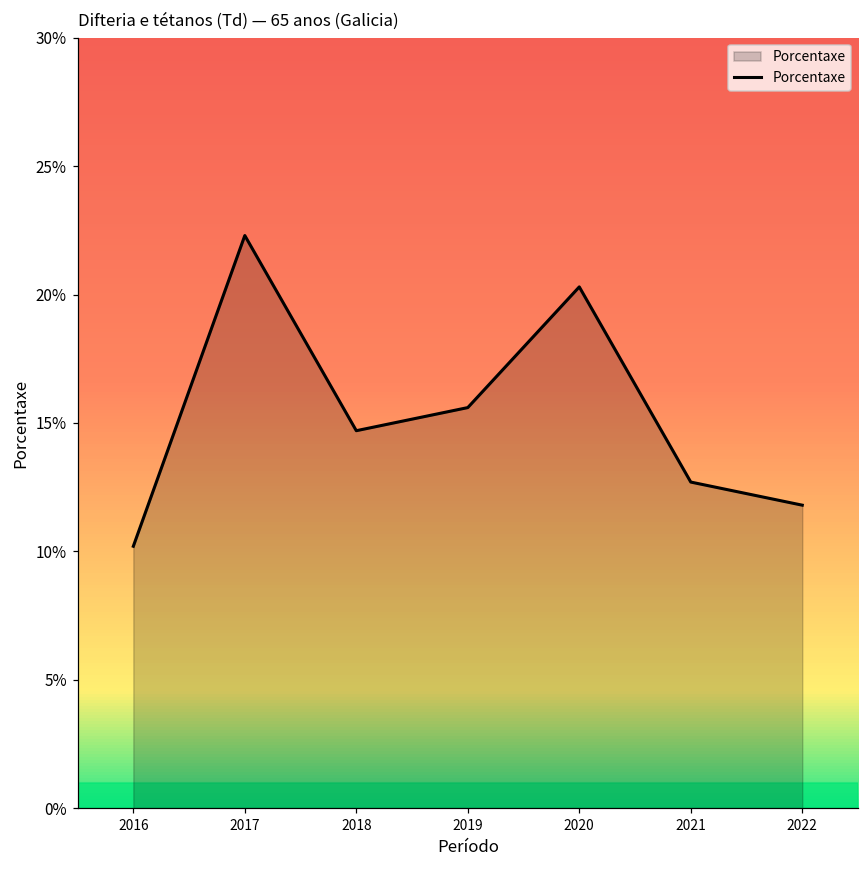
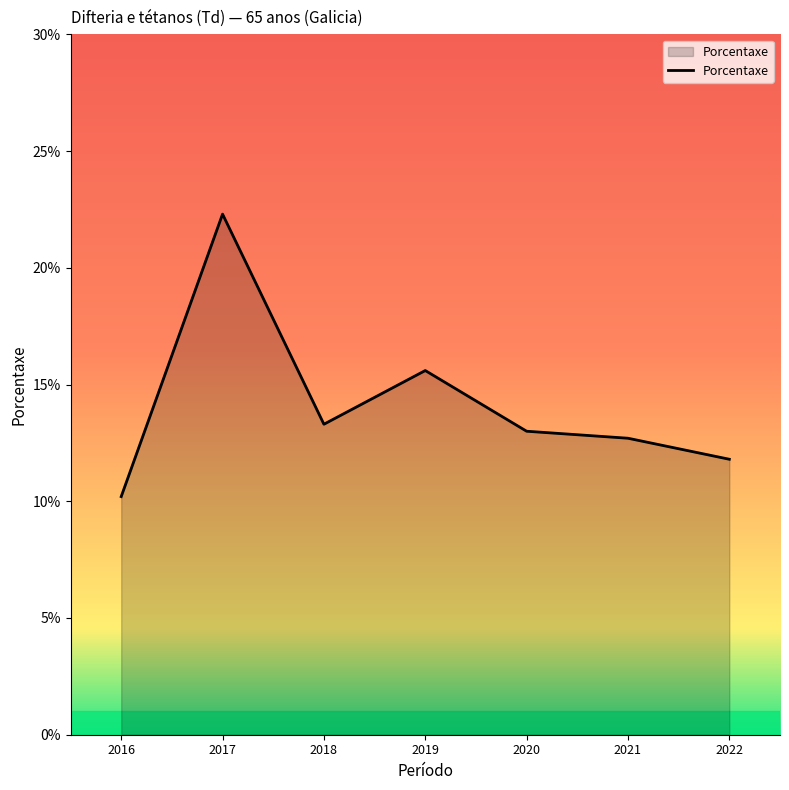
2018: 14.7% -> 13.3%
2020: 20.3% -> 13.0%
